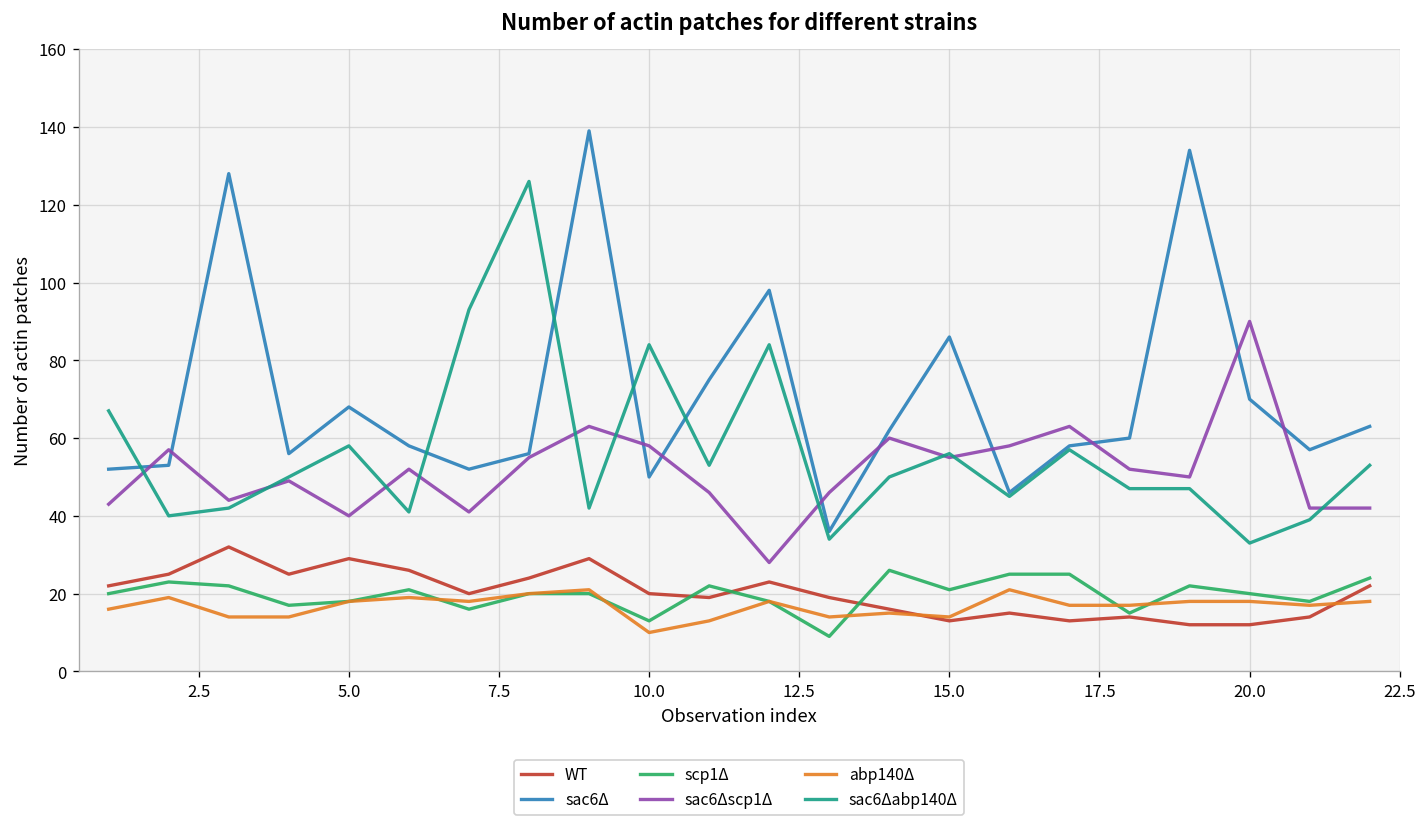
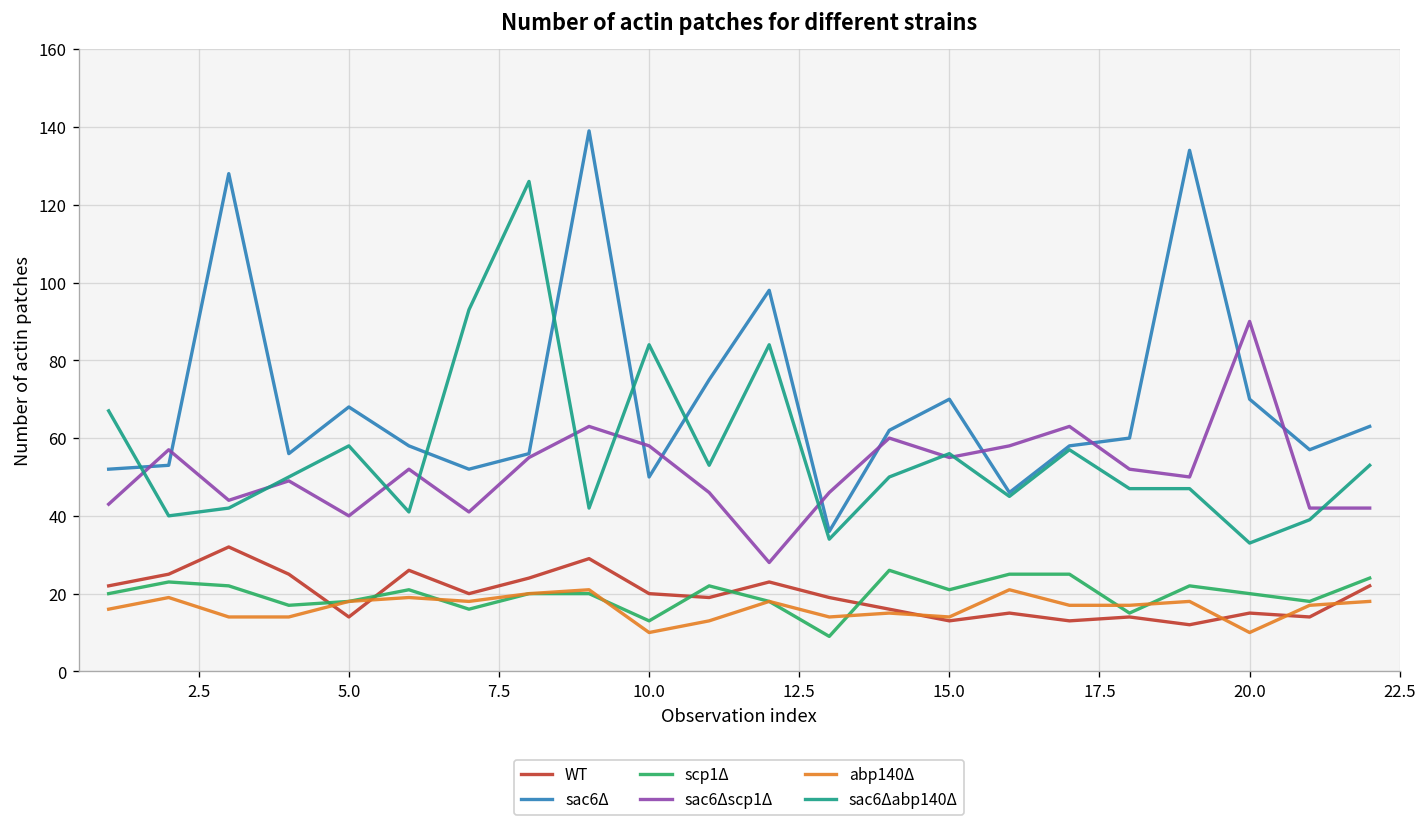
WT, 5.0: 29 -> 14
sac6Δ, 15.0: 86 -> 70
WT, 20.0: 12 -> 15
abp140Δ, 20.0: 18 -> 10
